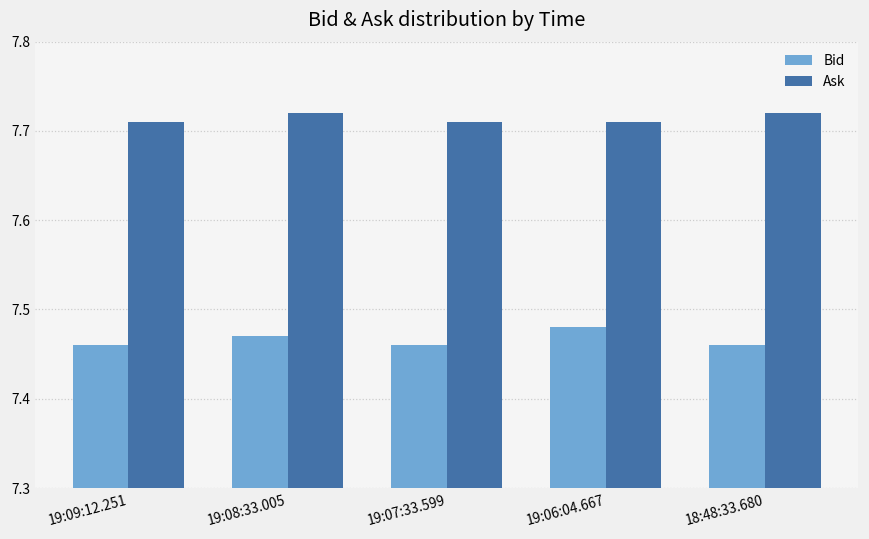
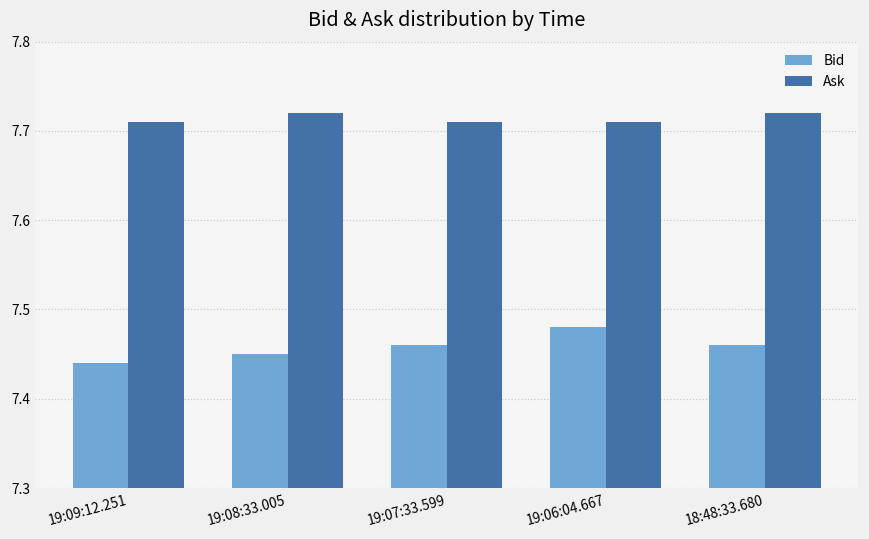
Bid, 19:09:12.251: 7.46 -> 7.44
Bid, 19:08:33.005: 7.47 -> 7.45
